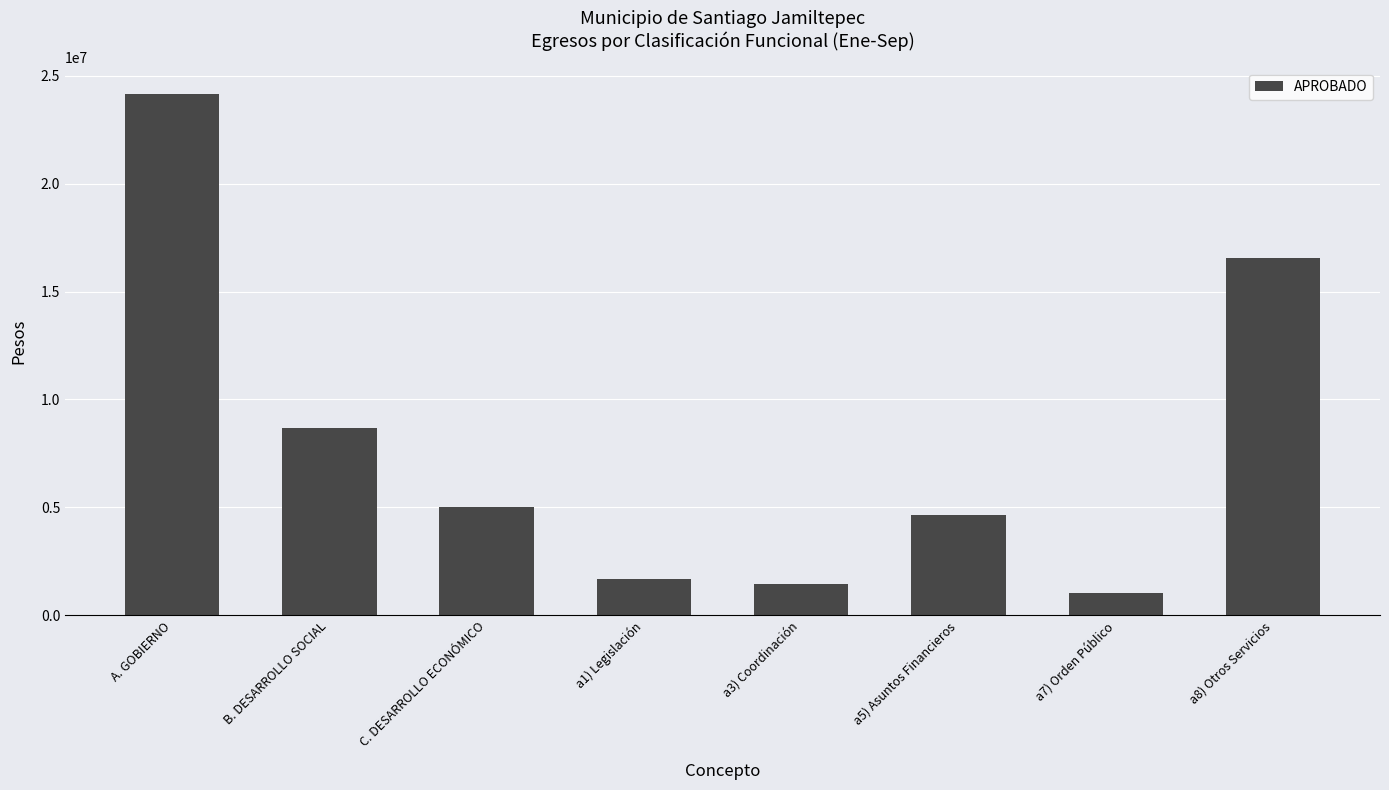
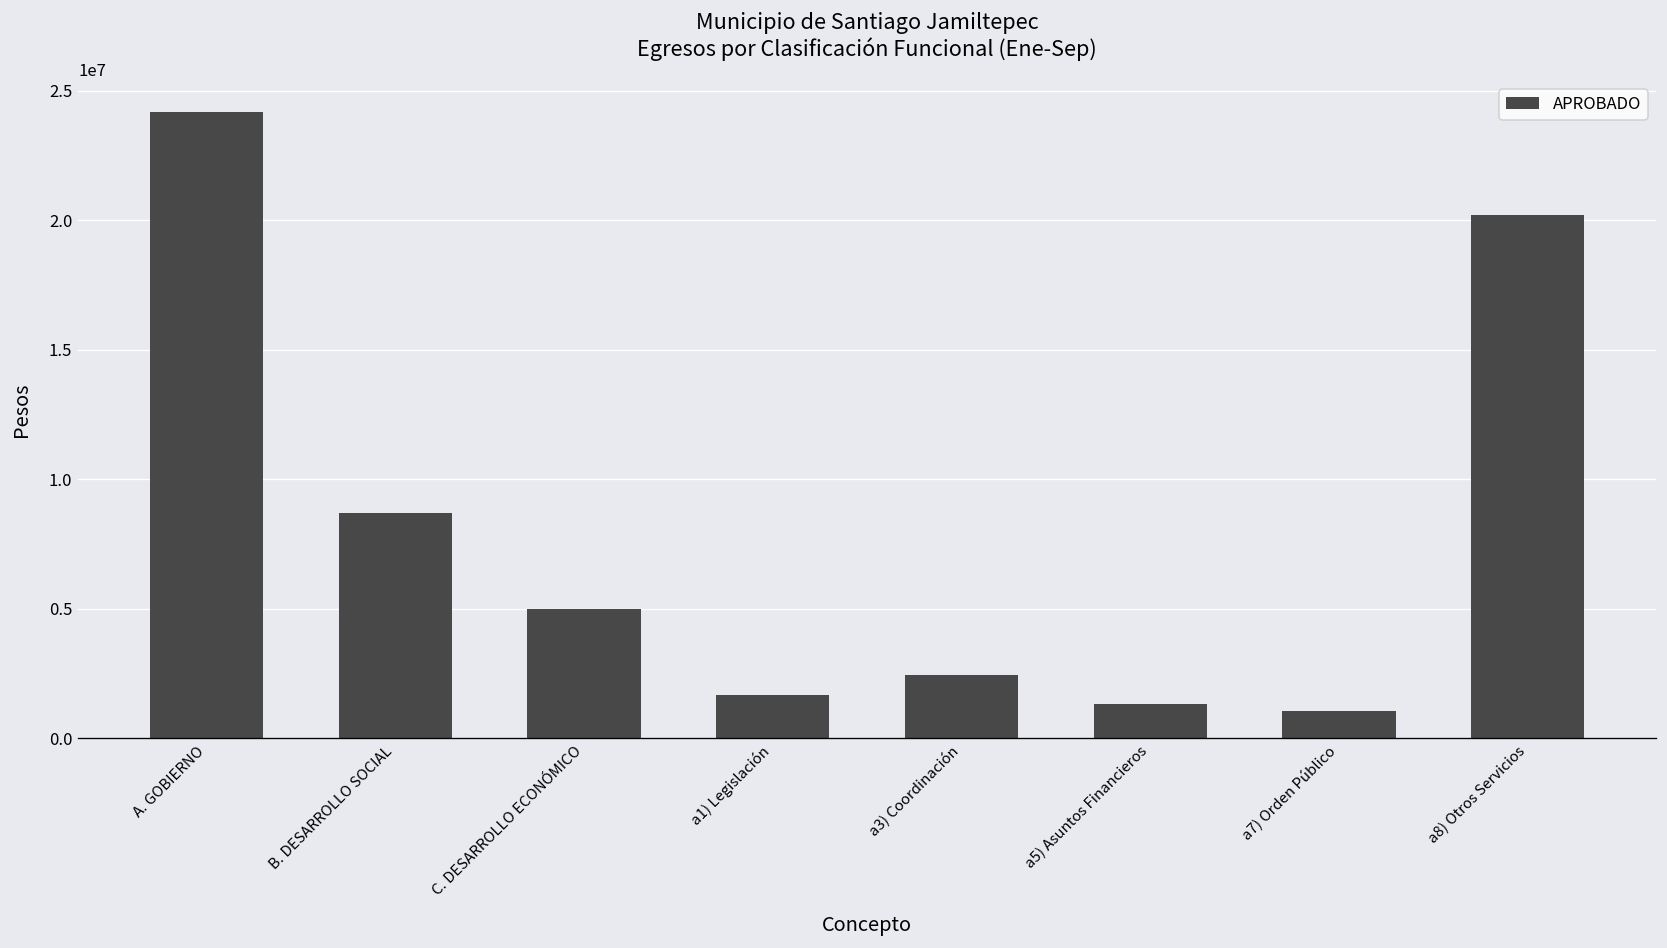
a3) Coordinación: 1400000 -> 2500000
a5) Asuntos Financieros: 4600000 -> 1300000
a8) Otros Servicios: 16500000 -> 20200000
